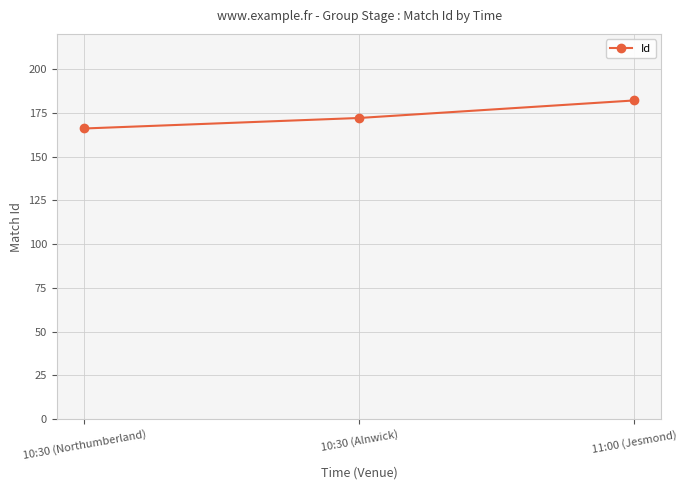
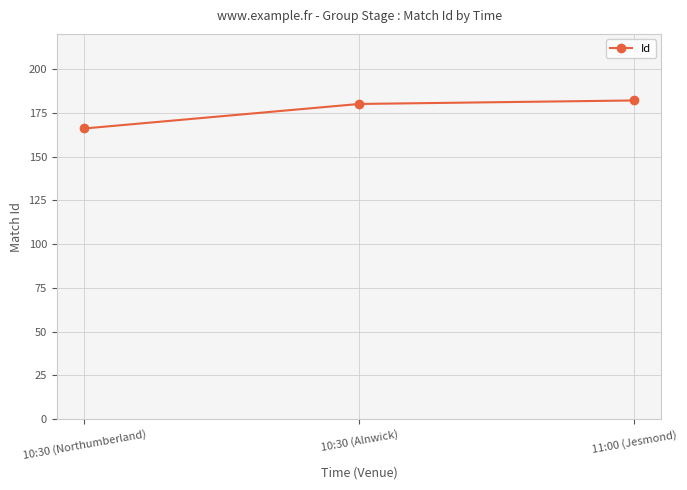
10:30 (Alnwick): 172 -> 180
